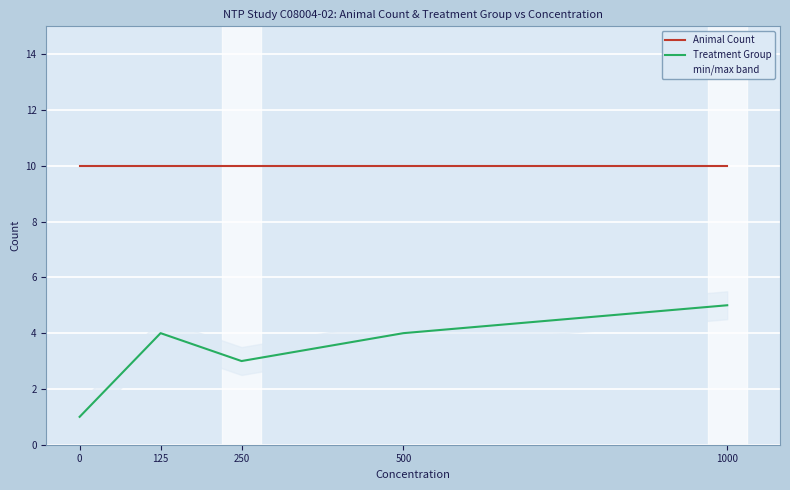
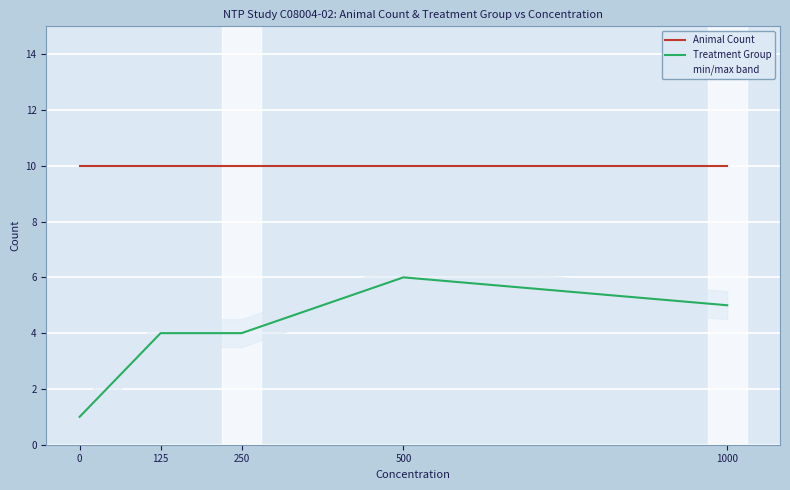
Treatment Group, 250: 3 -> 4
Treatment Group, 500: 4 -> 6
